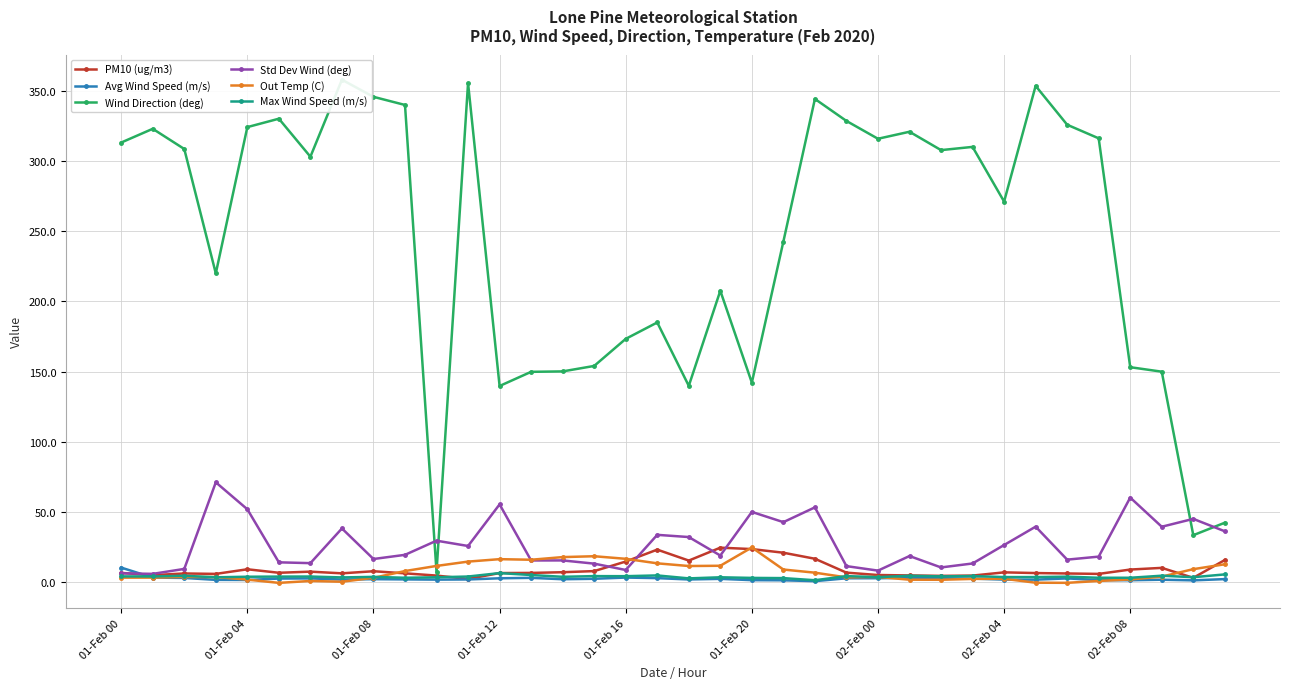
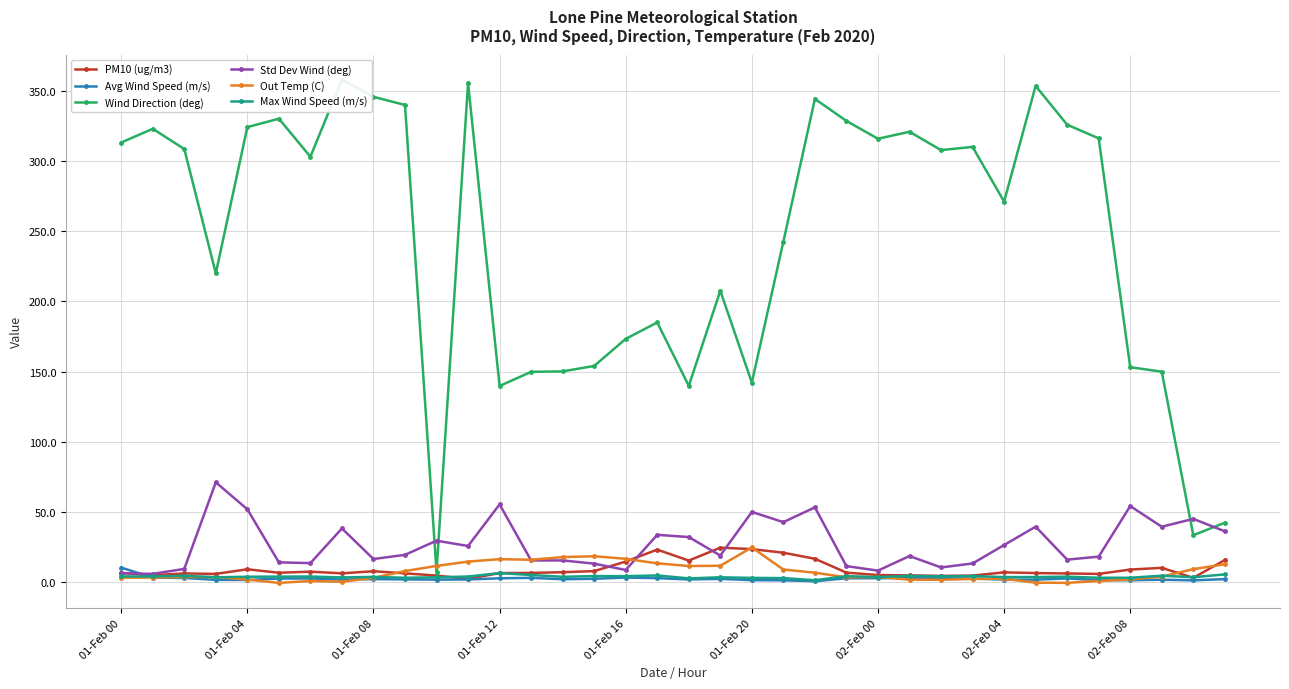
Std Dev Wind (deg), 02-Feb 08: 60 -> 54
